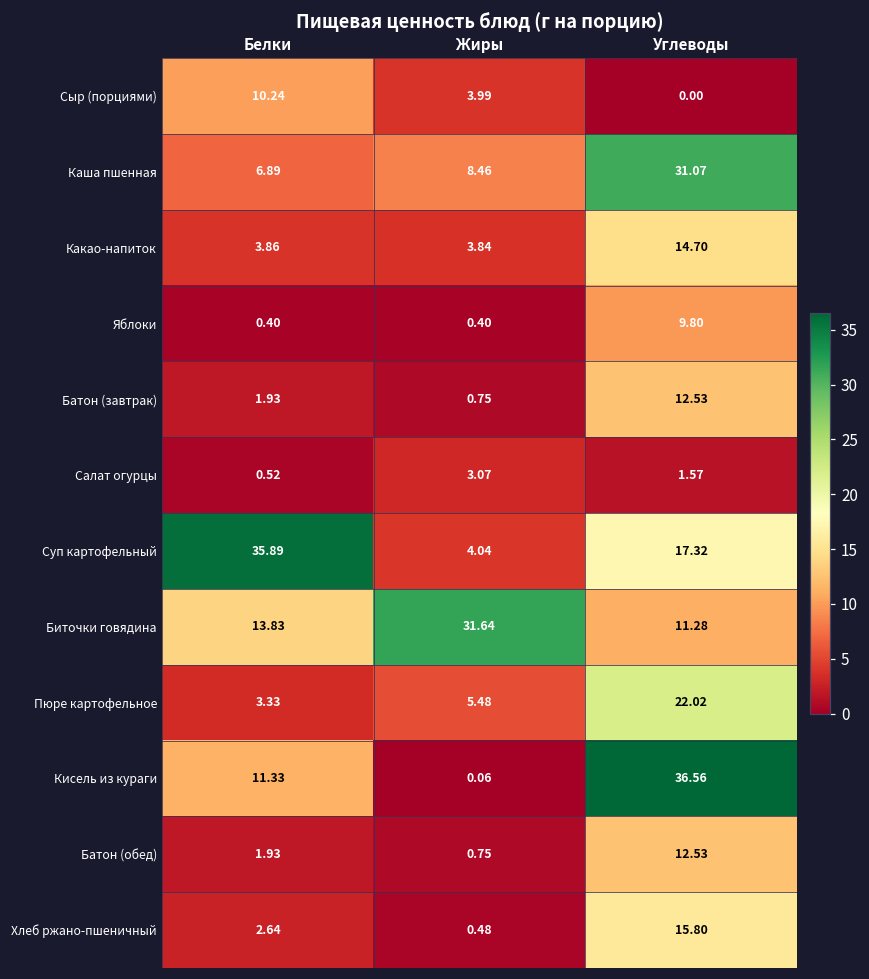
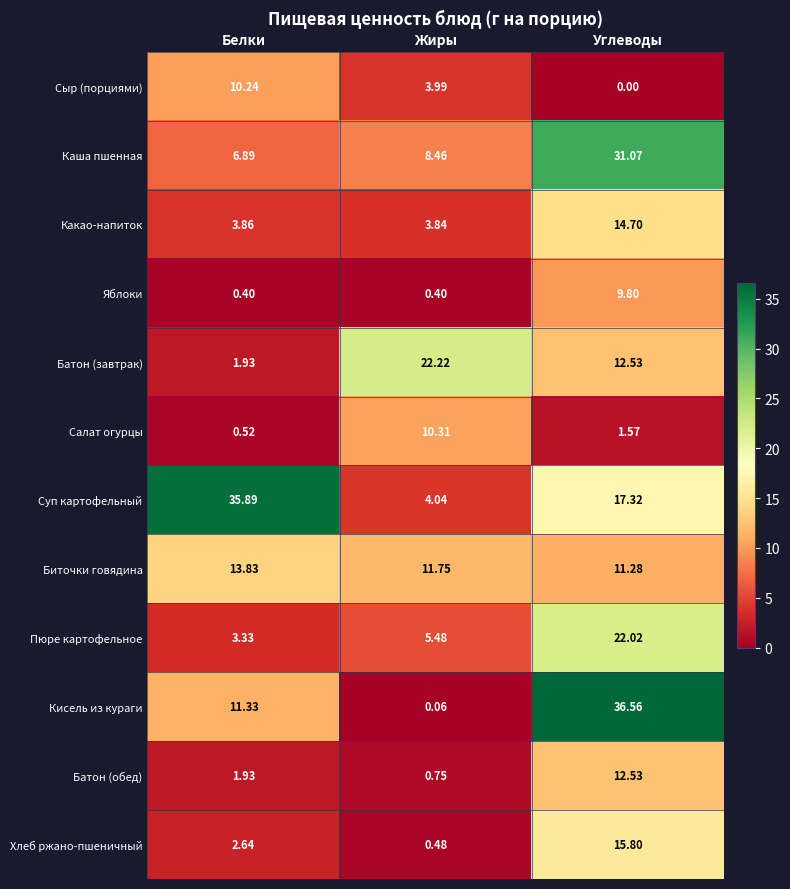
Батон (завтрак), Жиры: 0.75 -> 22.22
Салат огурцы, Жиры: 3.07 -> 10.31
Биточки говядина, Жиры: 31.64 -> 11.75
